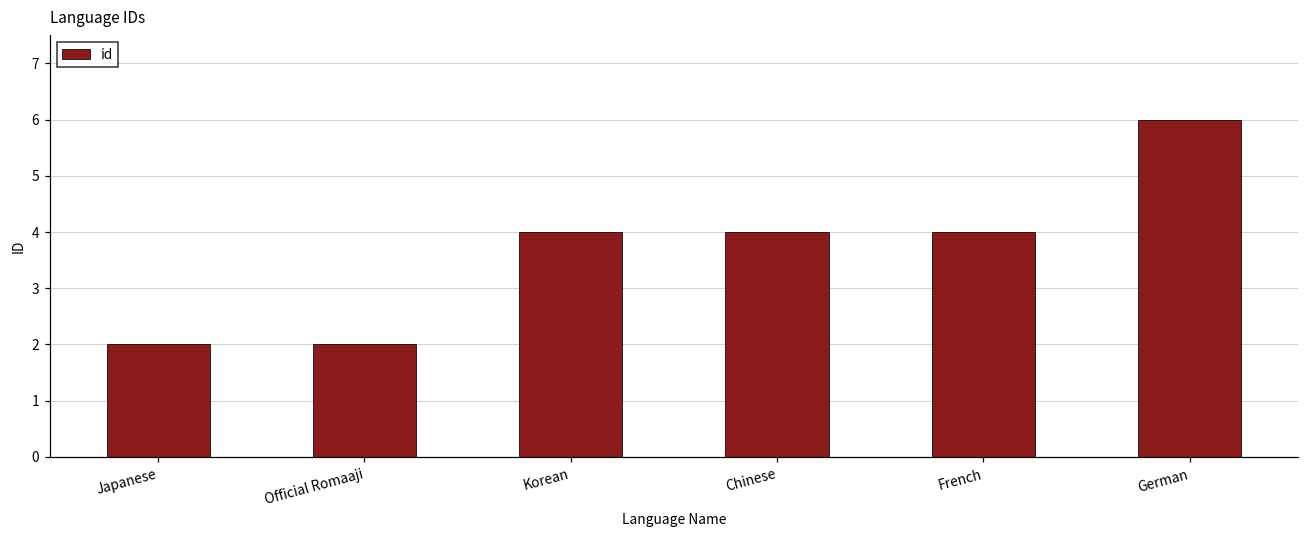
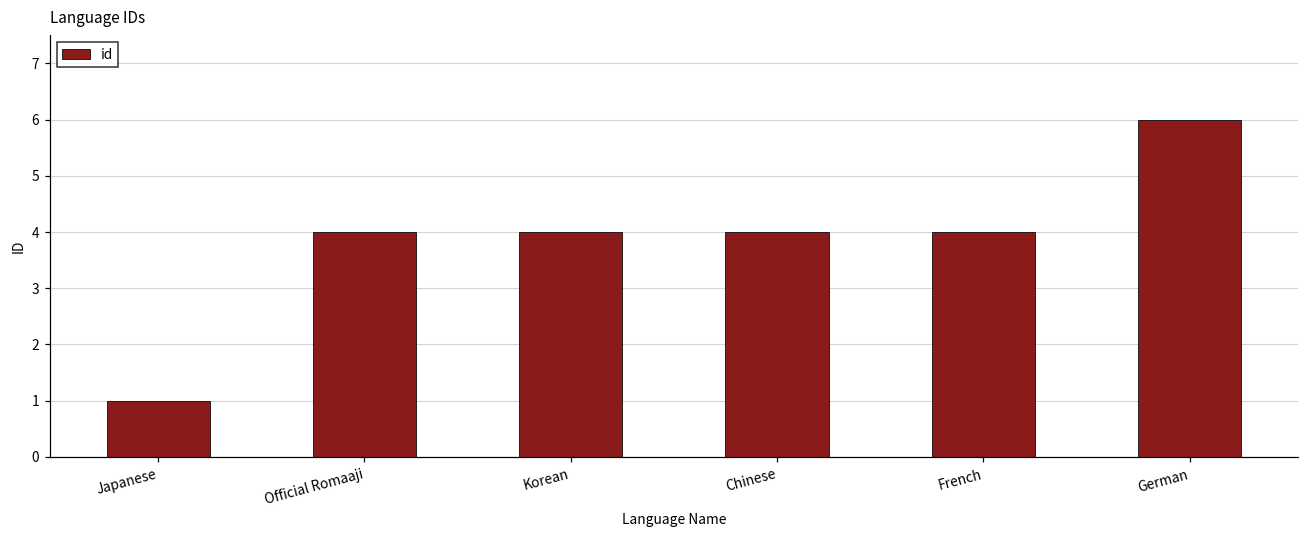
Japanese: 2 -> 1
Official Romaaji: 2 -> 4
